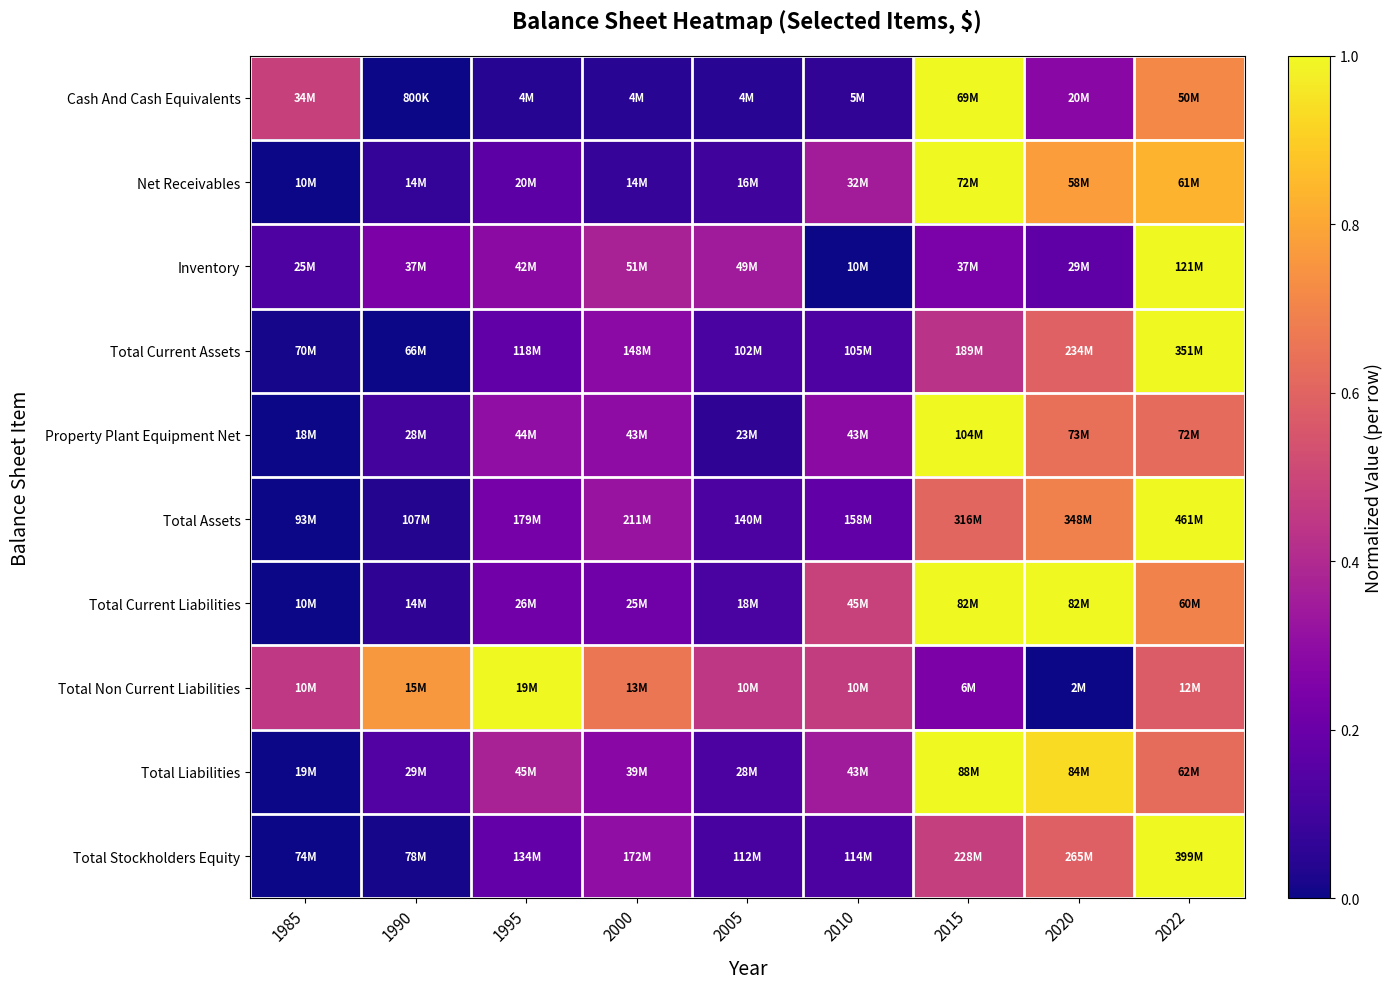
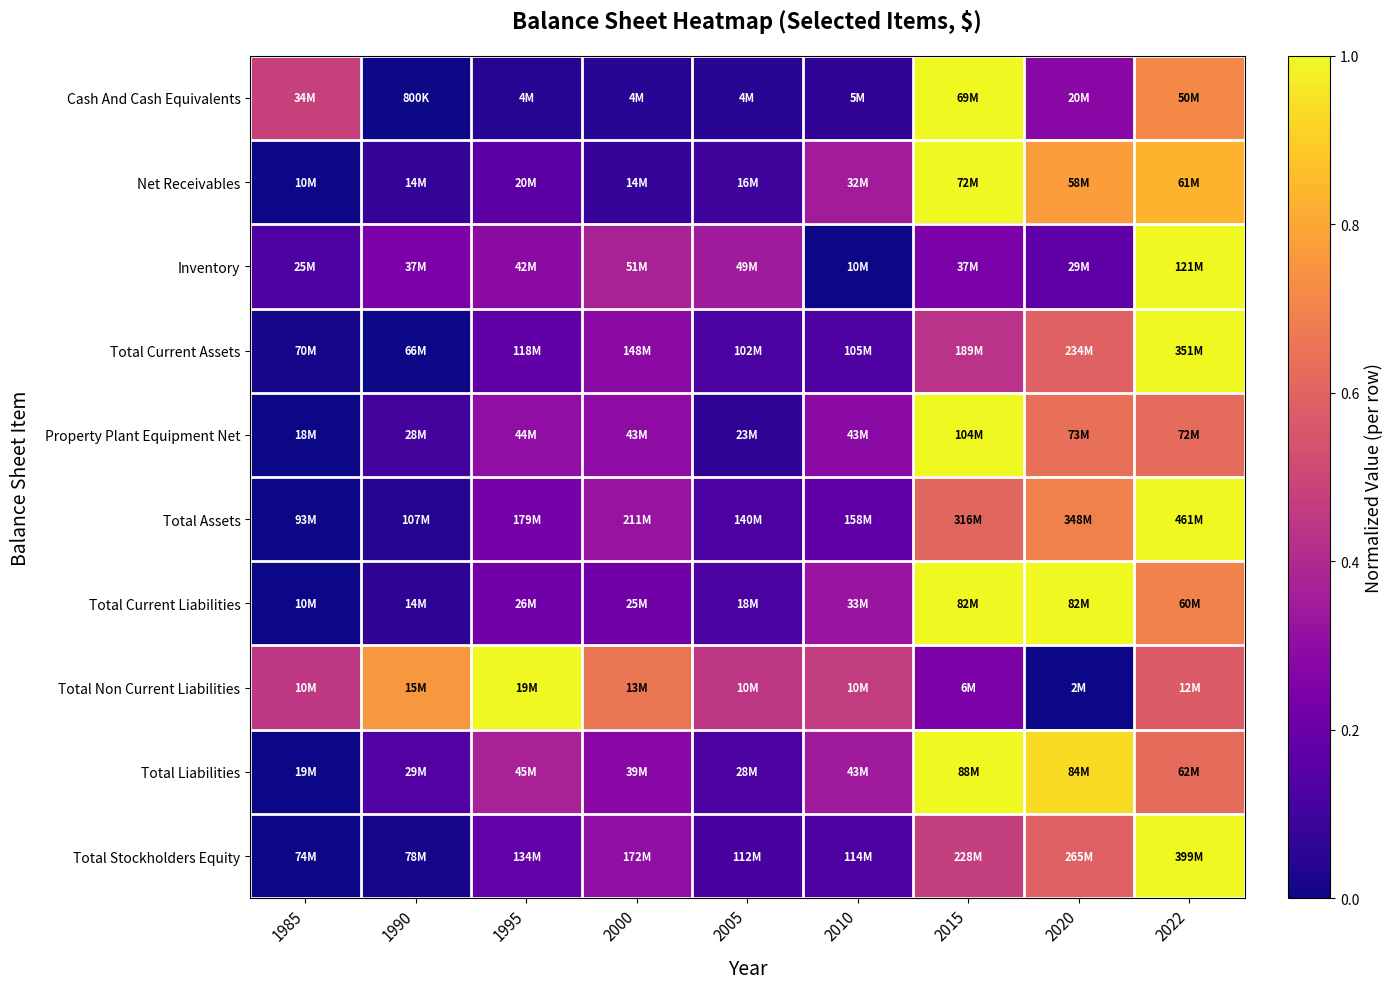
Total Current Liabilities, 2010: 45M -> 33M
